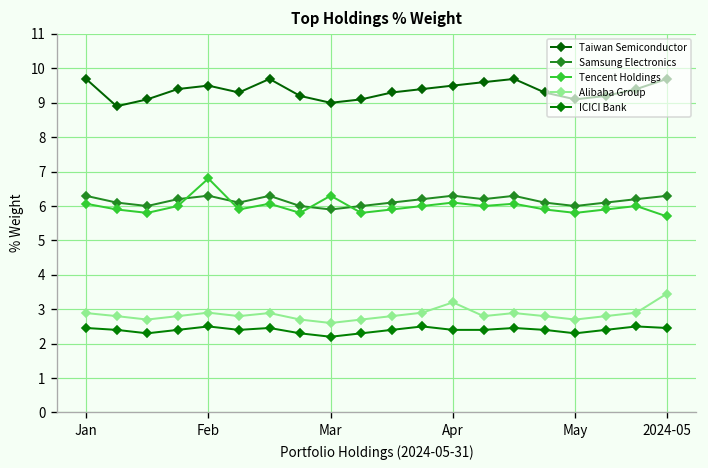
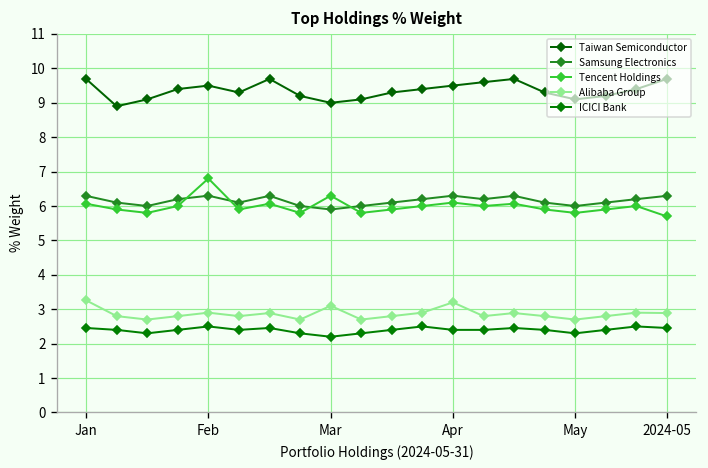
Alibaba Group, Jan: 2.9 -> 3.3
Alibaba Group, Mar: 2.6 -> 3.1
Alibaba Group, 2024-05: 3.5 -> 2.9
